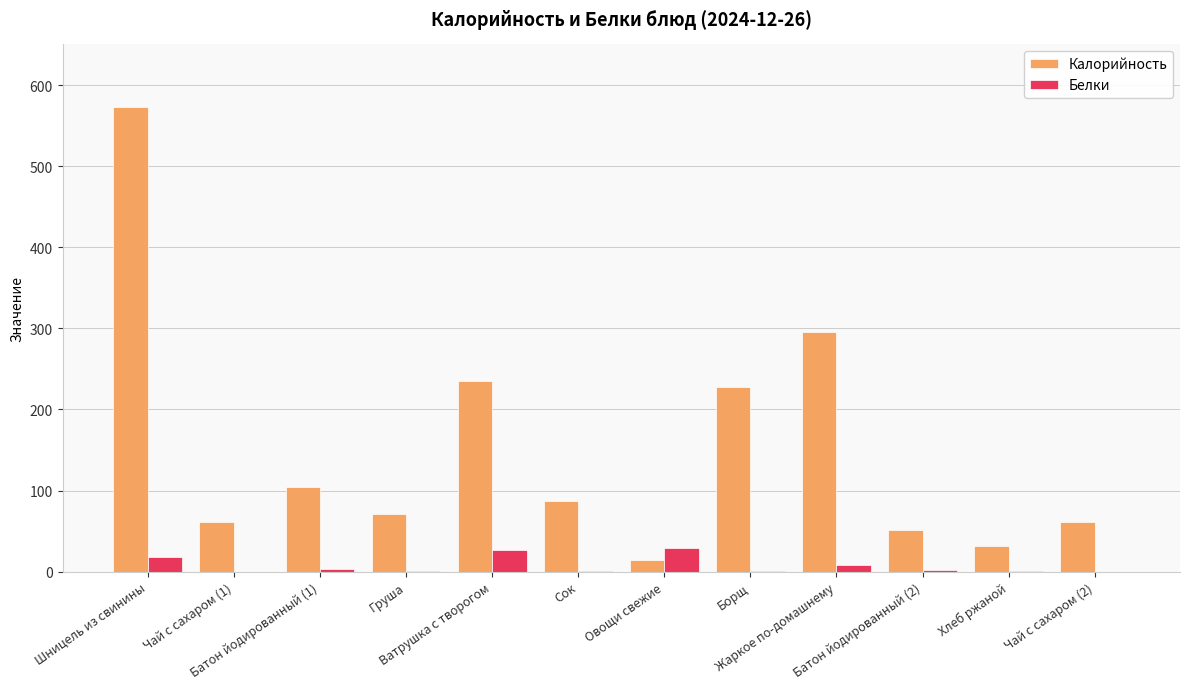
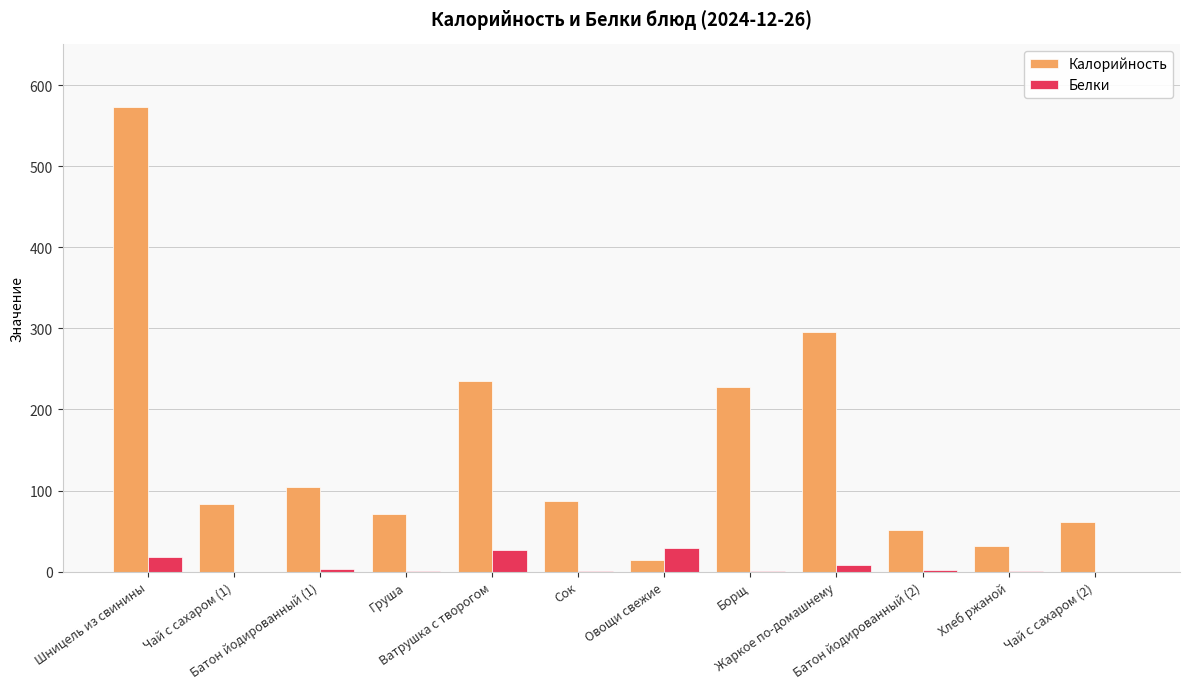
Калорийность, Чай с сахаром (1): 60 -> 80
